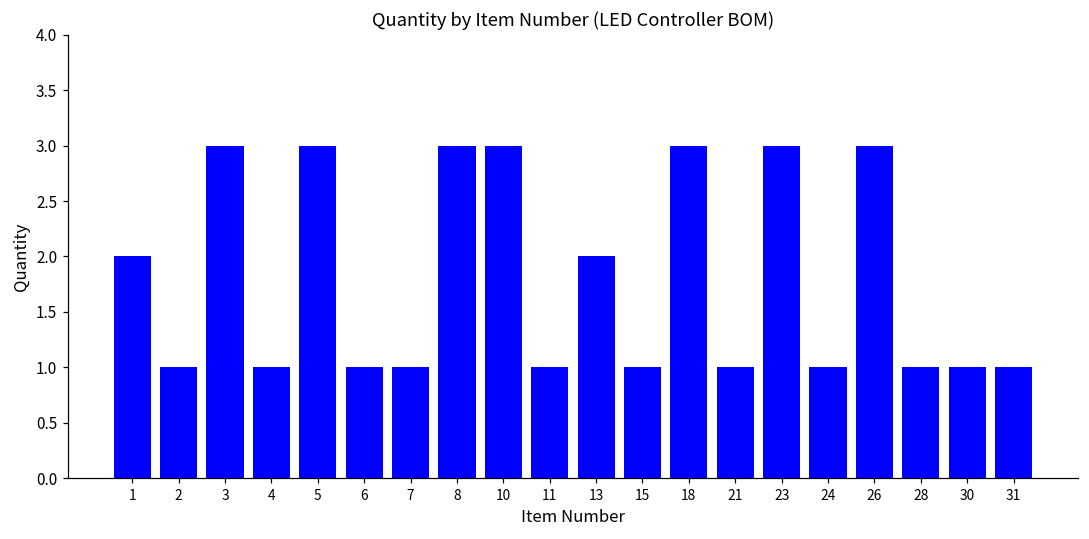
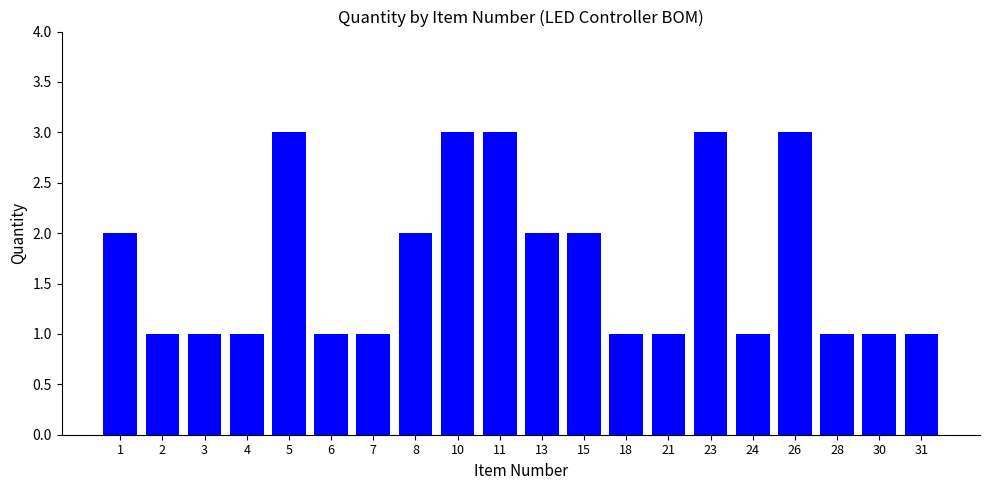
3: 3 -> 1
8: 3 -> 2
11: 1 -> 3
15: 1 -> 2
18: 3 -> 1
